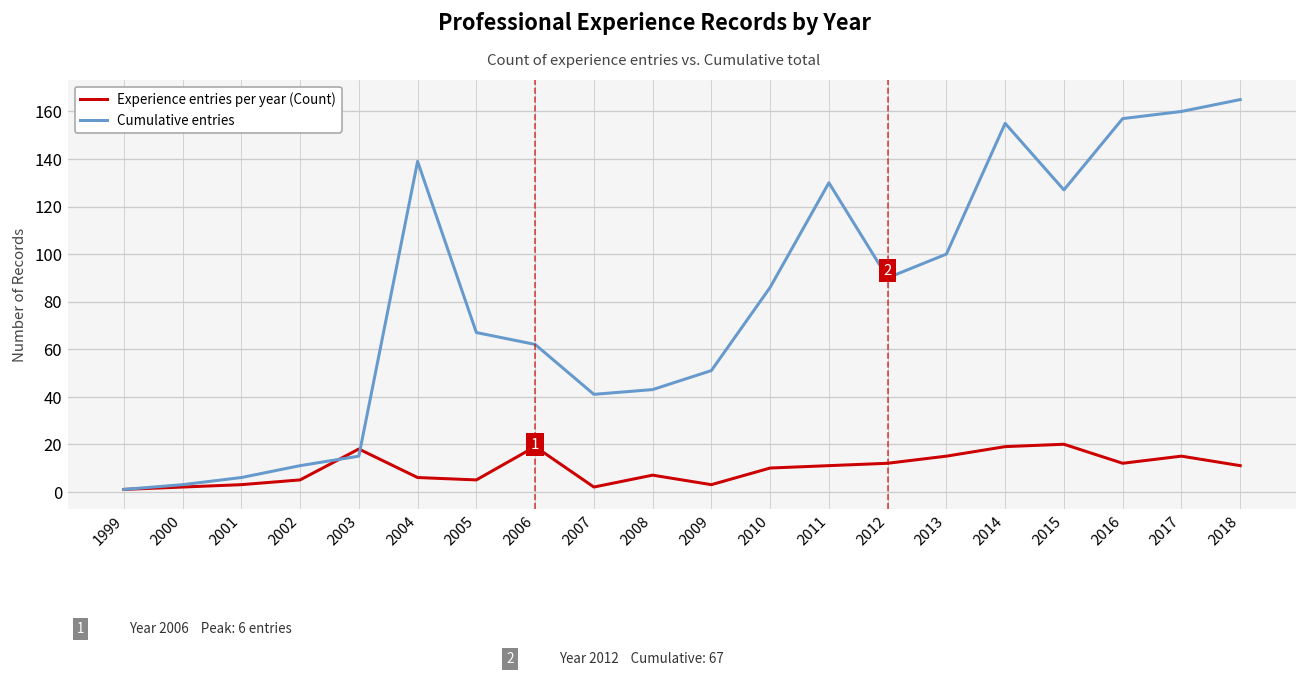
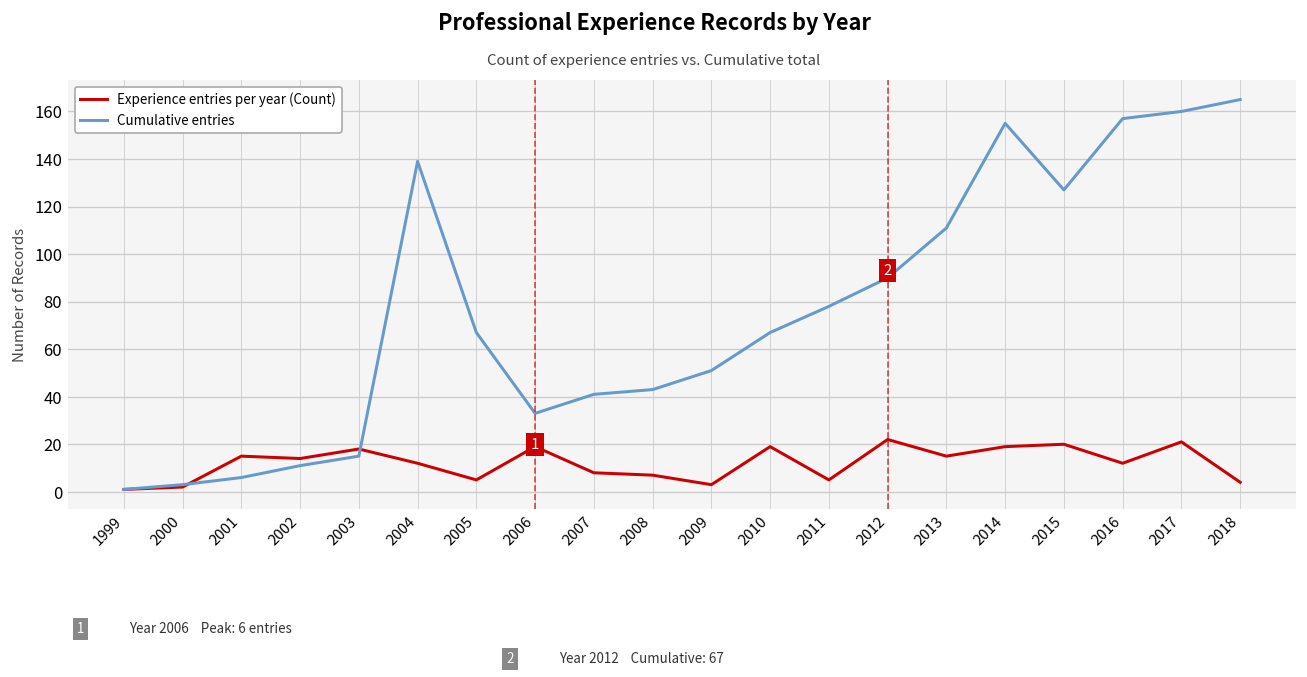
Experience entries per year (Count), 2001: 3 -> 15
Experience entries per year (Count), 2002: 5 -> 14
Experience entries per year (Count), 2004: 6 -> 12
Cumulative entries, 2006: 62 -> 33
Experience entries per year (Count), 2007: 2 -> 8
Experience entries per year (Count), 2010: 10 -> 19
Cumulative entries, 2010: 86 -> 67
Experience entries per year (Count), 2011: 11 -> 5
Cumulative entries, 2011: 130 -> 78
Experience entries per year (Count), 2012: 12 -> 22
Cumulative entries, 2013: 100 -> 111
Experience entries per year (Count), 2017: 15 -> 21
Experience entries per year (Count), 2018: 11 -> 4
